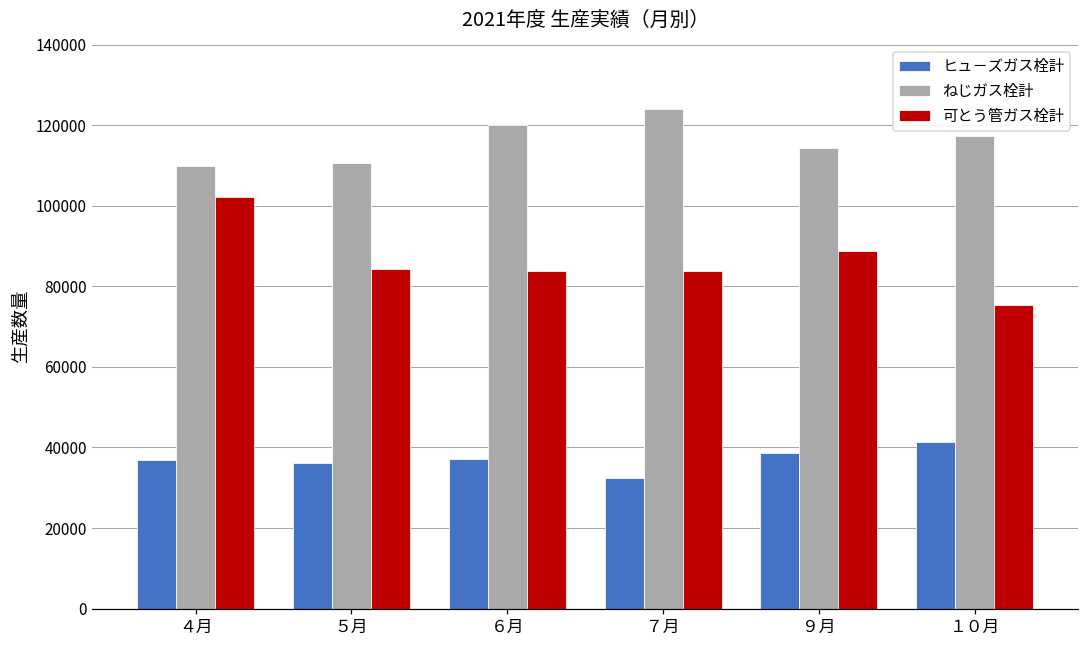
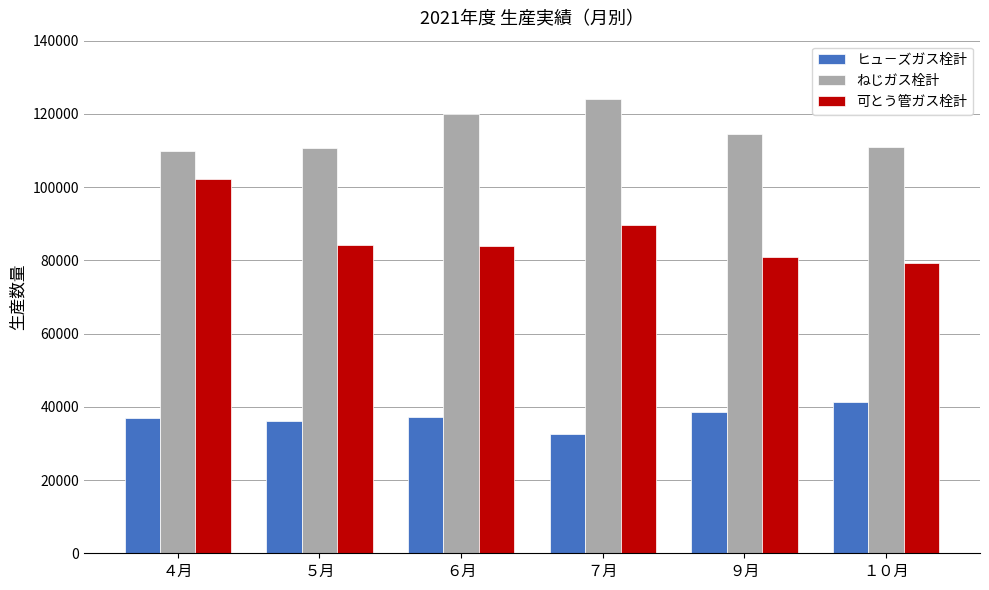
可とう管ガス栓計, ７月: 84000 -> 90000
可とう管ガス栓計, ９月: 89000 -> 81000
ねじガス栓計, １０月: 117000 -> 111000
可とう管ガス栓計, １０月: 75000 -> 79000
